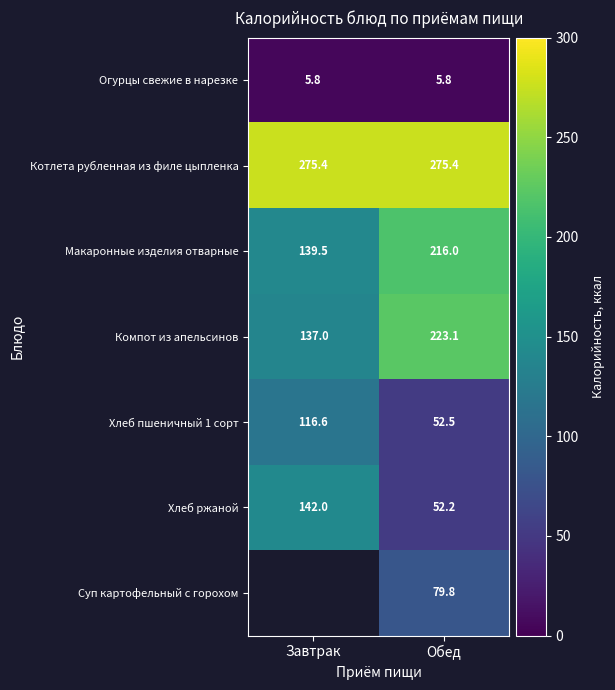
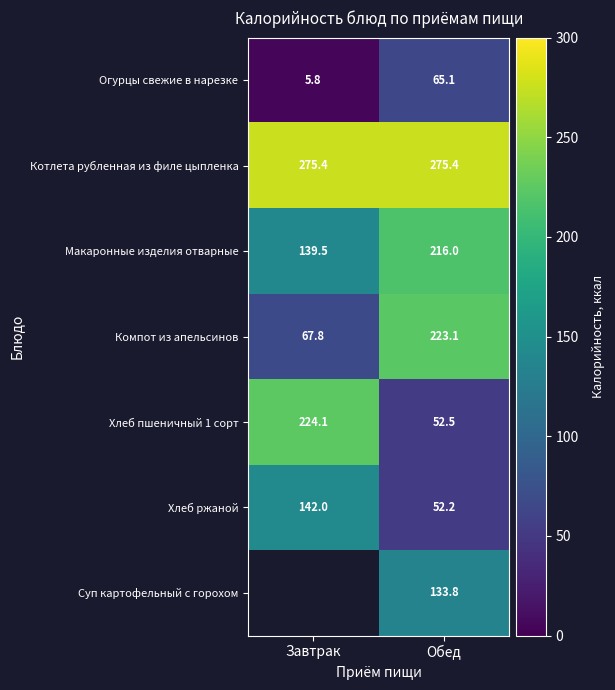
Огурцы свежие в нарезке, Обед: 5.8 -> 65.1
Компот из апельсинов, Завтрак: 137.0 -> 67.8
Хлеб пшеничный 1 сорт, Завтрак: 116.6 -> 224.1
Суп картофельный с горохом, Обед: 79.8 -> 133.8
